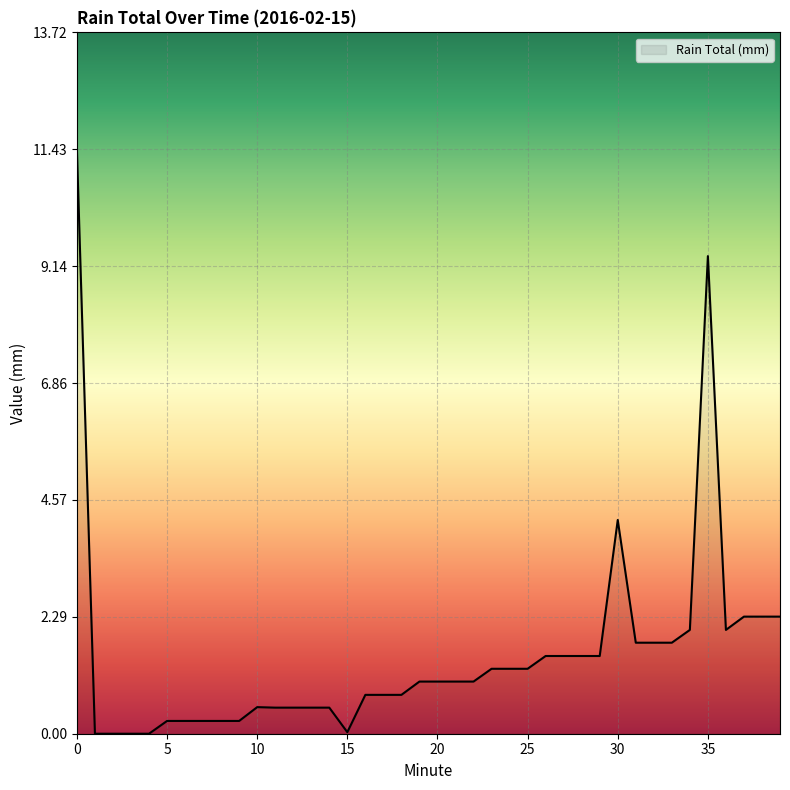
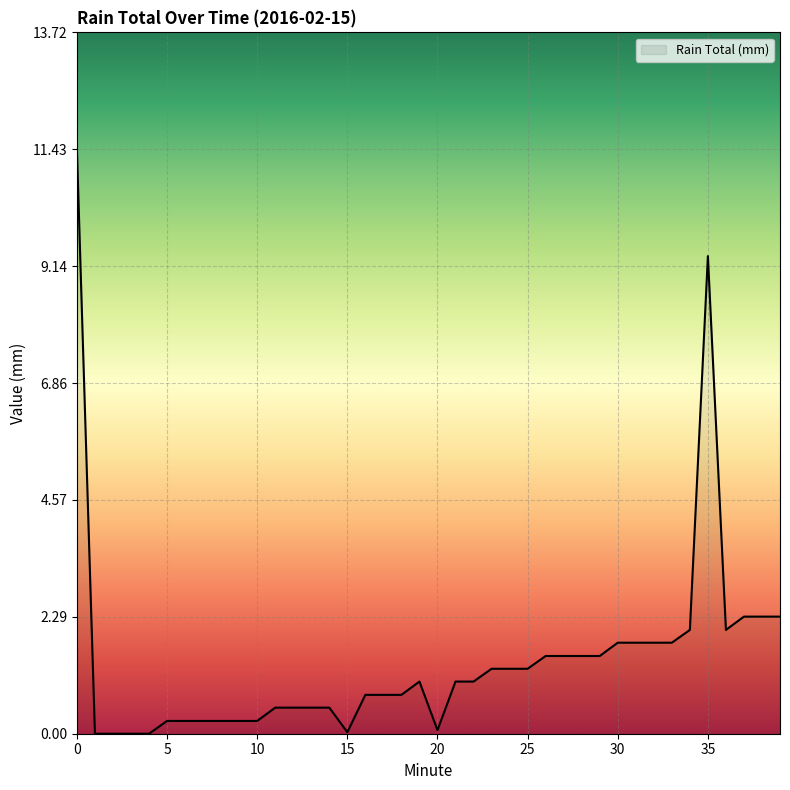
10: 0.5 -> 0.3
20: 1.0 -> 0.1
30: 4.2 -> 1.8
